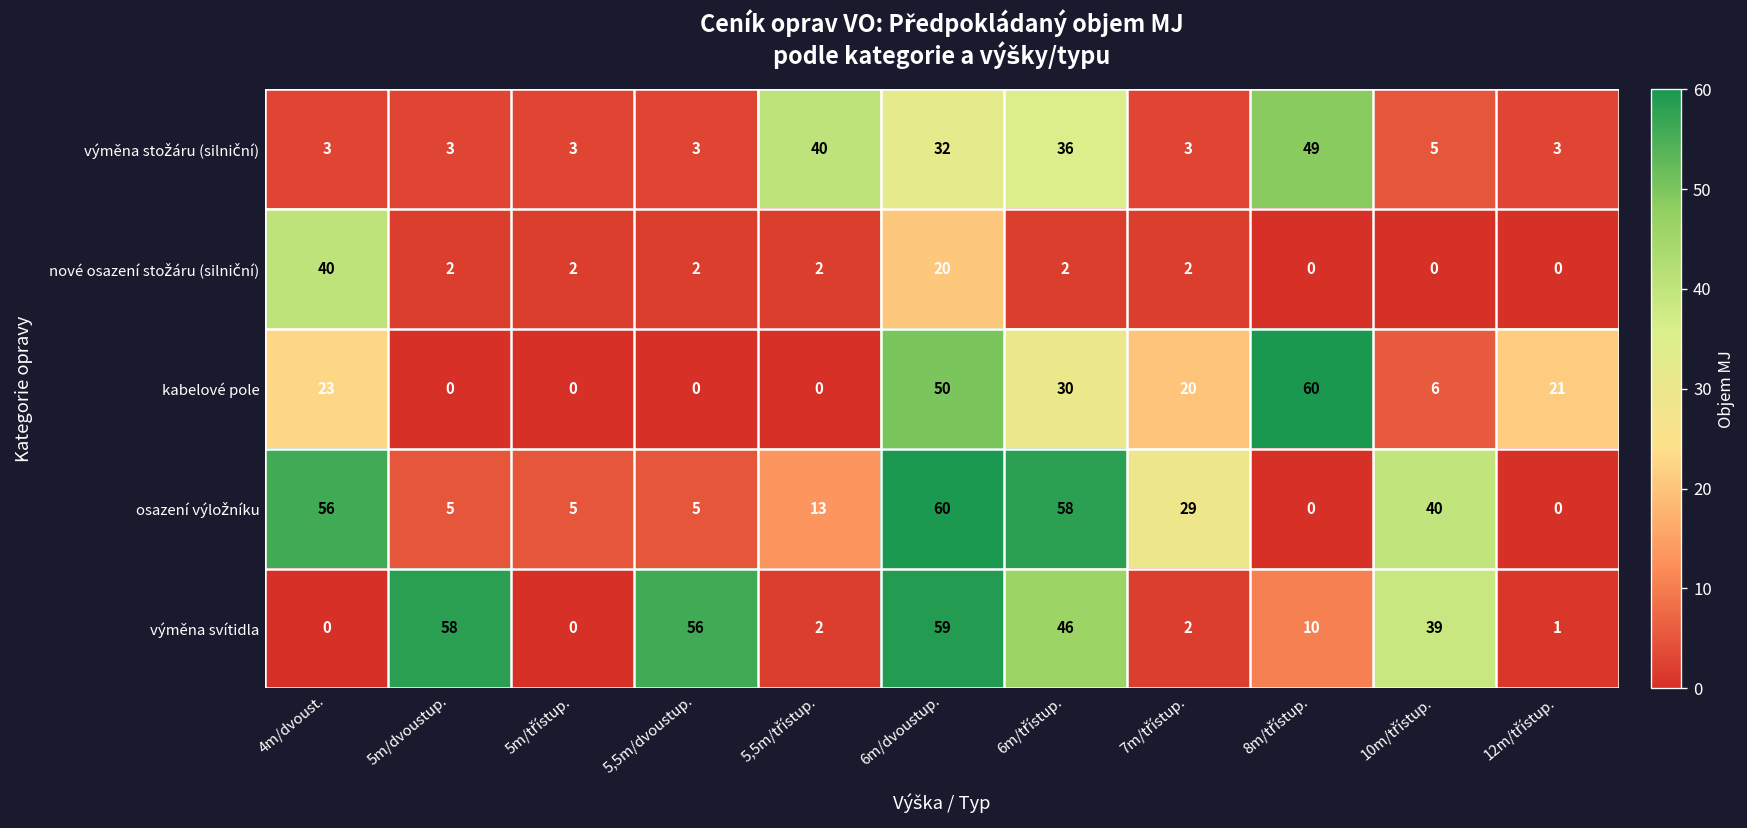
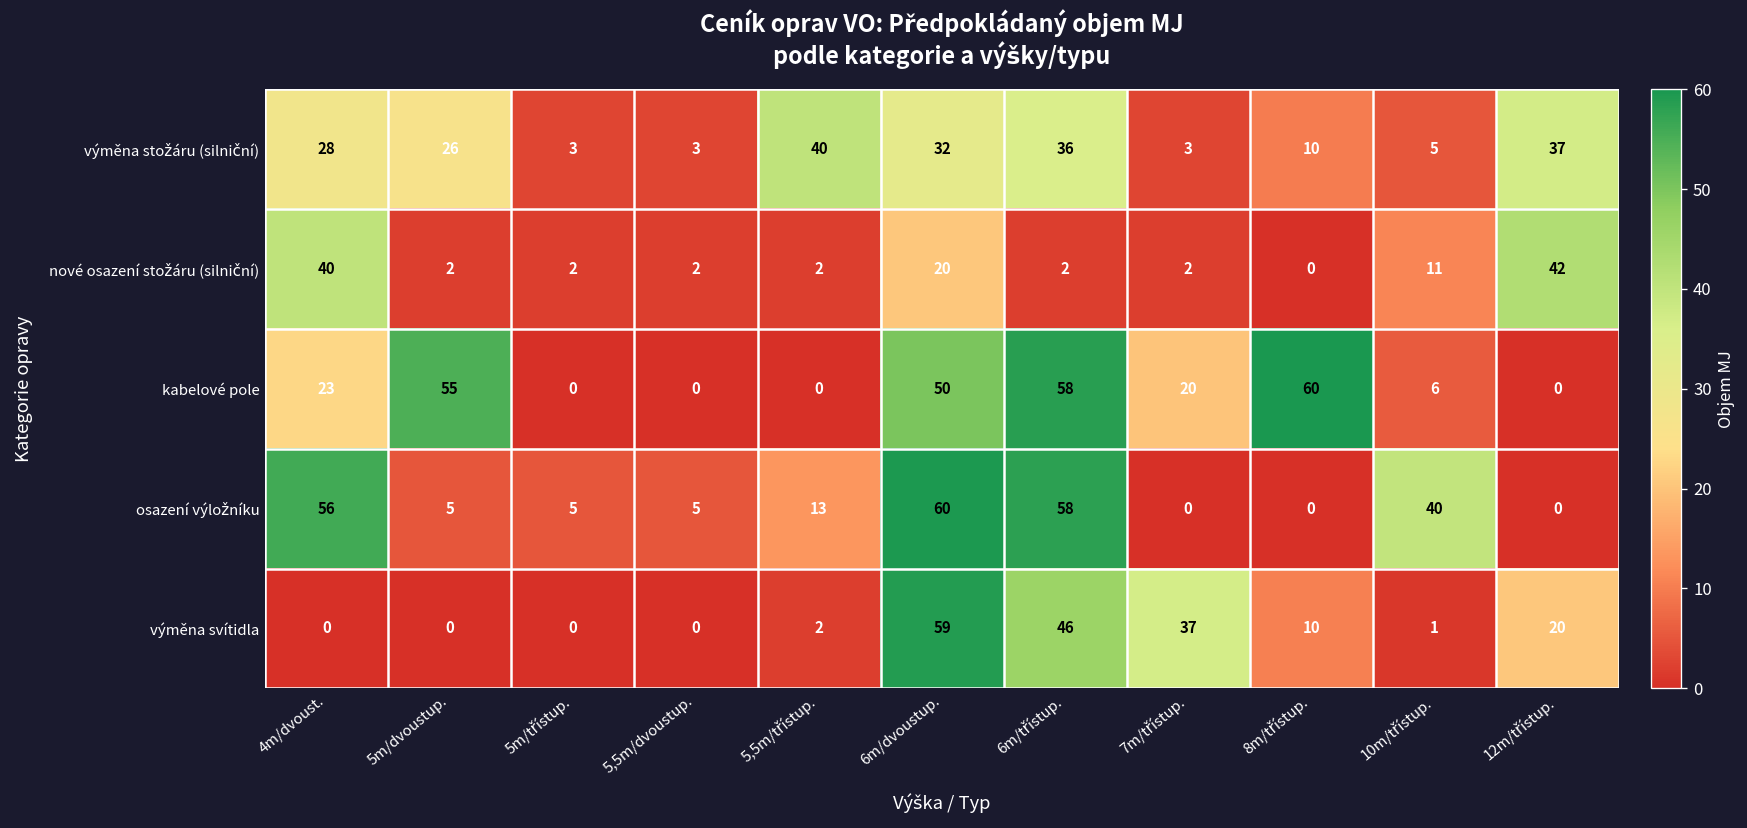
výměna stožáru (silniční), 4m/dvoust.: 3 -> 28
výměna stožáru (silniční), 5m/dvoustup.: 3 -> 26
výměna stožáru (silniční), 8m/třístup.: 49 -> 10
výměna stožáru (silniční), 12m/třístup.: 3 -> 37
nové osazení stožáru (silniční), 10m/třístup.: 0 -> 11
nové osazení stožáru (silniční), 12m/třístup.: 0 -> 42
kabelové pole, 5m/dvoustup.: 0 -> 55
kabelové pole, 6m/třístup.: 30 -> 58
kabelové pole, 12m/třístup.: 21 -> 0
osazení výložníku, 7m/třístup.: 29 -> 0
výměna svítidla, 5m/dvoustup.: 58 -> 0
výměna svítidla, 5,5m/dvoustup.: 56 -> 0
výměna svítidla, 7m/třístup.: 2 -> 37
výměna svítidla, 10m/třístup.: 39 -> 1
výměna svítidla, 12m/třístup.: 1 -> 20
